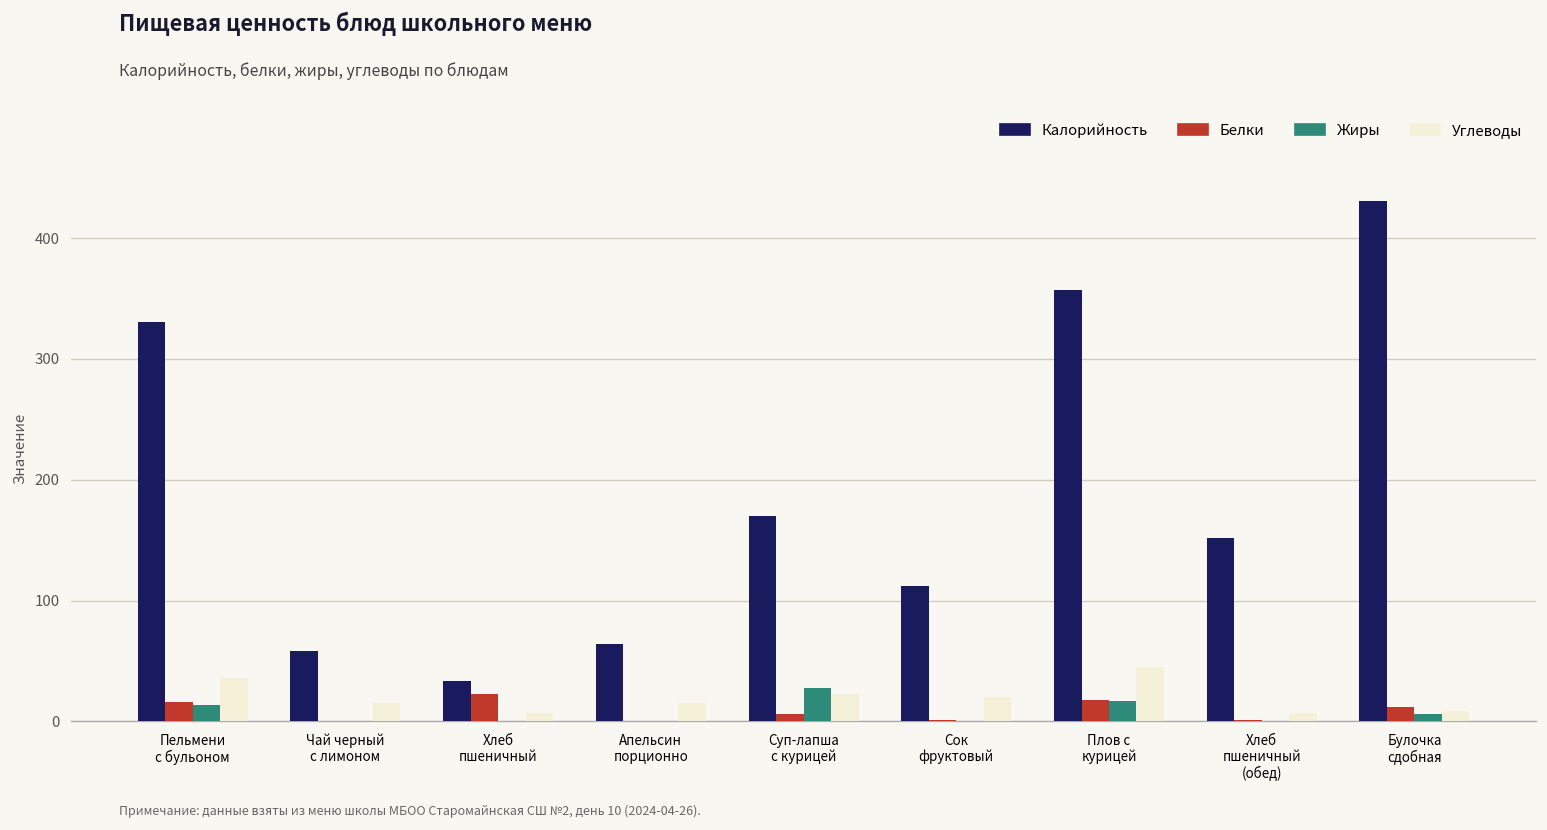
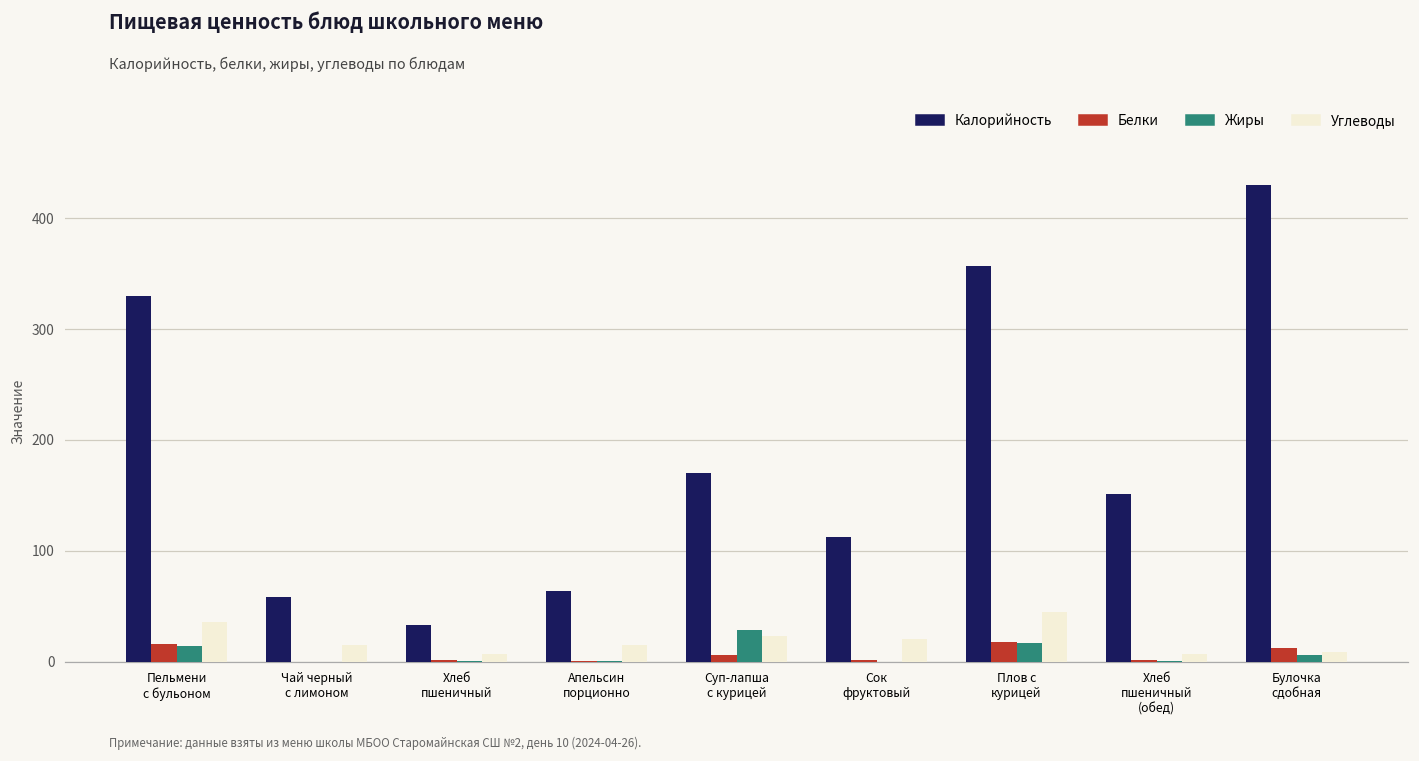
Белки, Хлеб пшеничный: 22 -> 1
